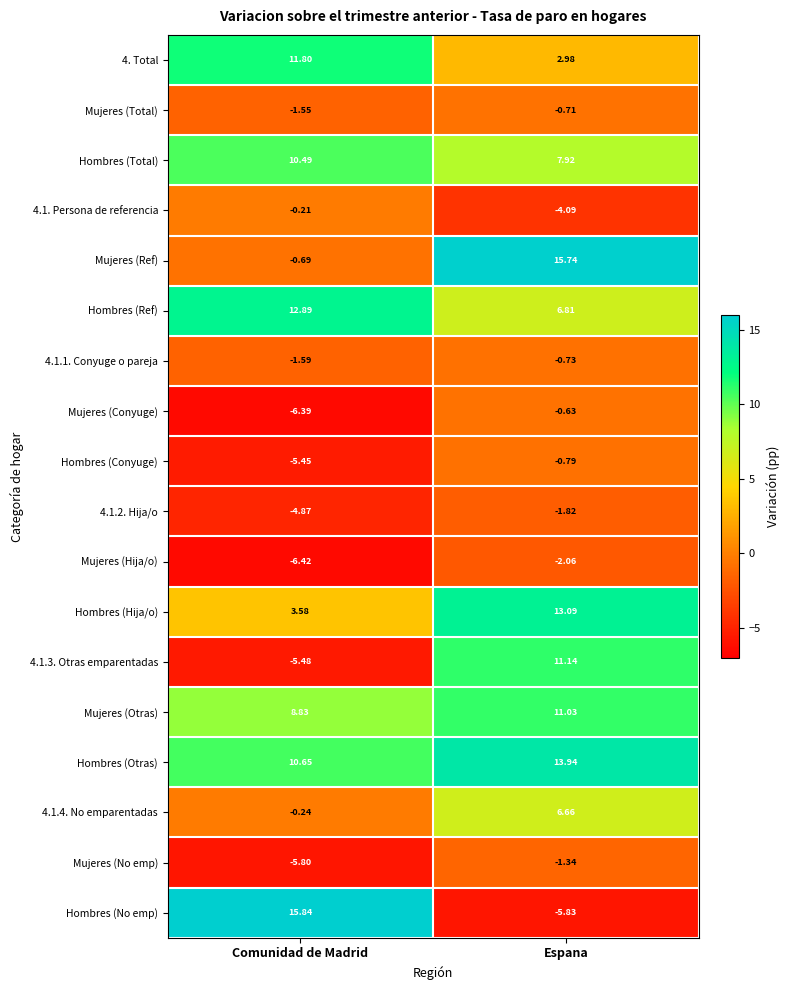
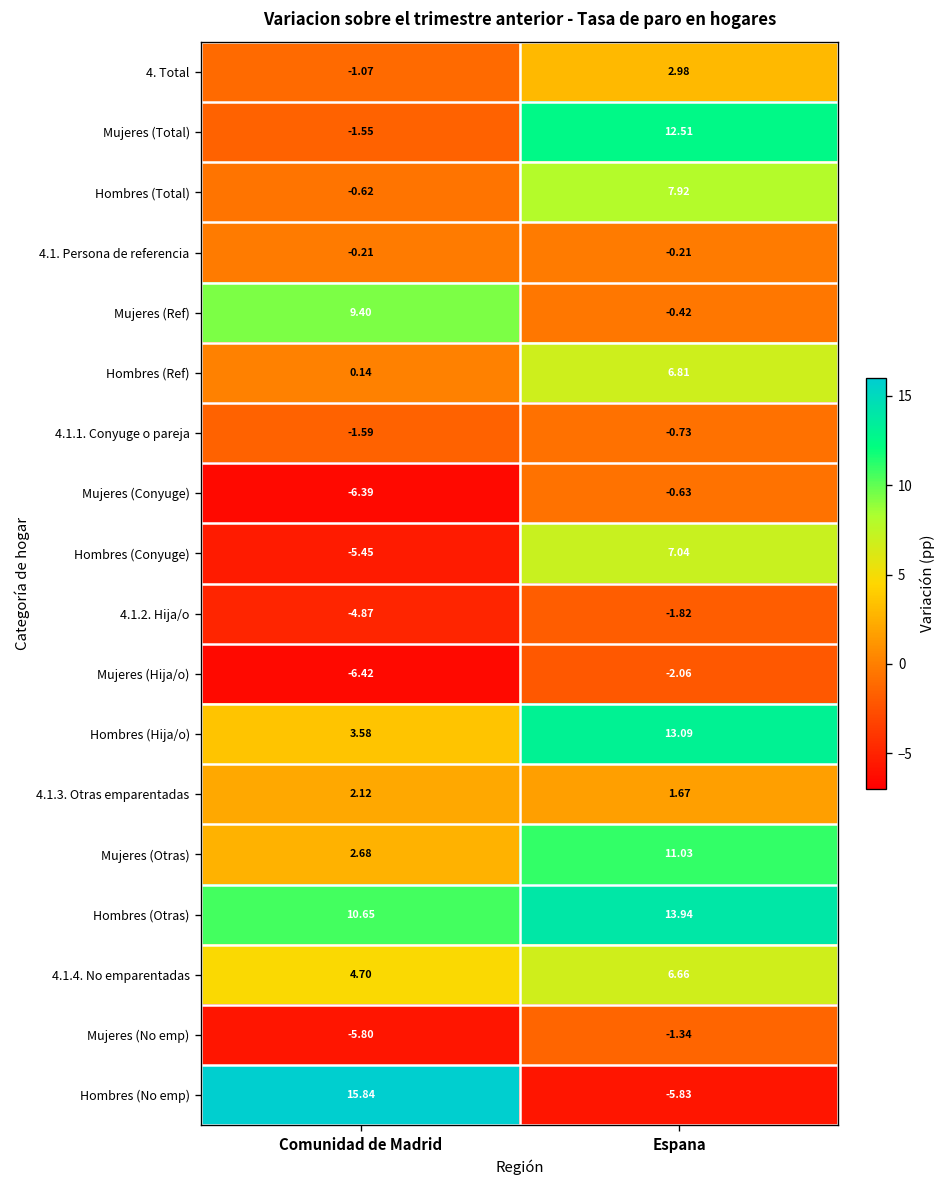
4. Total, Comunidad de Madrid: 11.80 -> -1.07
Mujeres (Total), Espana: -0.71 -> 12.51
Hombres (Total), Comunidad de Madrid: 10.49 -> -0.62
4.1. Persona de referencia, Espana: -4.09 -> -0.21
Mujeres (Ref), Comunidad de Madrid: -0.69 -> 9.40
Mujeres (Ref), Espana: 15.74 -> -0.42
Hombres (Ref), Comunidad de Madrid: 12.89 -> 0.14
Hombres (Conyuge), Espana: -0.79 -> 7.04
4.1.3. Otras emparentadas, Comunidad de Madrid: -5.48 -> 2.12
4.1.3. Otras emparentadas, Espana: 11.14 -> 1.67
Mujeres (Otras), Comunidad de Madrid: 8.83 -> 2.68
4.1.4. No emparentadas, Comunidad de Madrid: -0.24 -> 4.70
